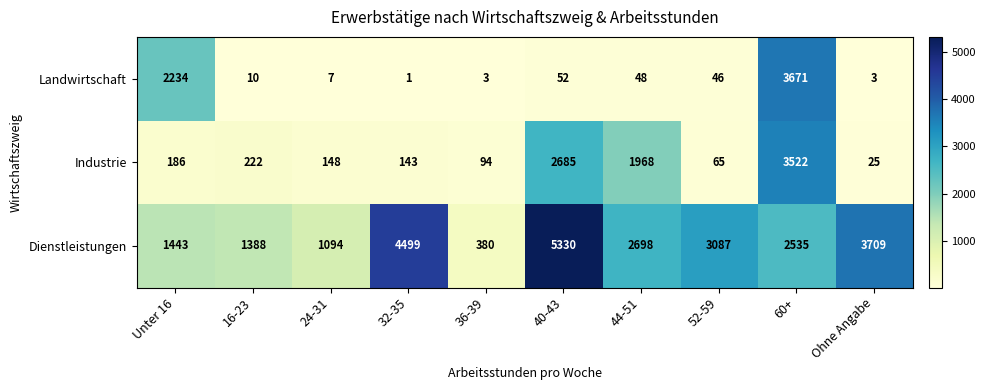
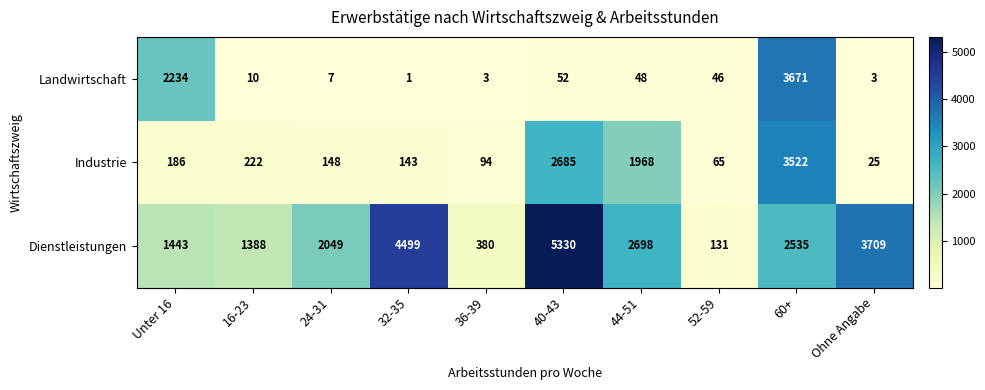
Dienstleistungen, 24-31: 1094 -> 2049
Dienstleistungen, 52-59: 3087 -> 131
